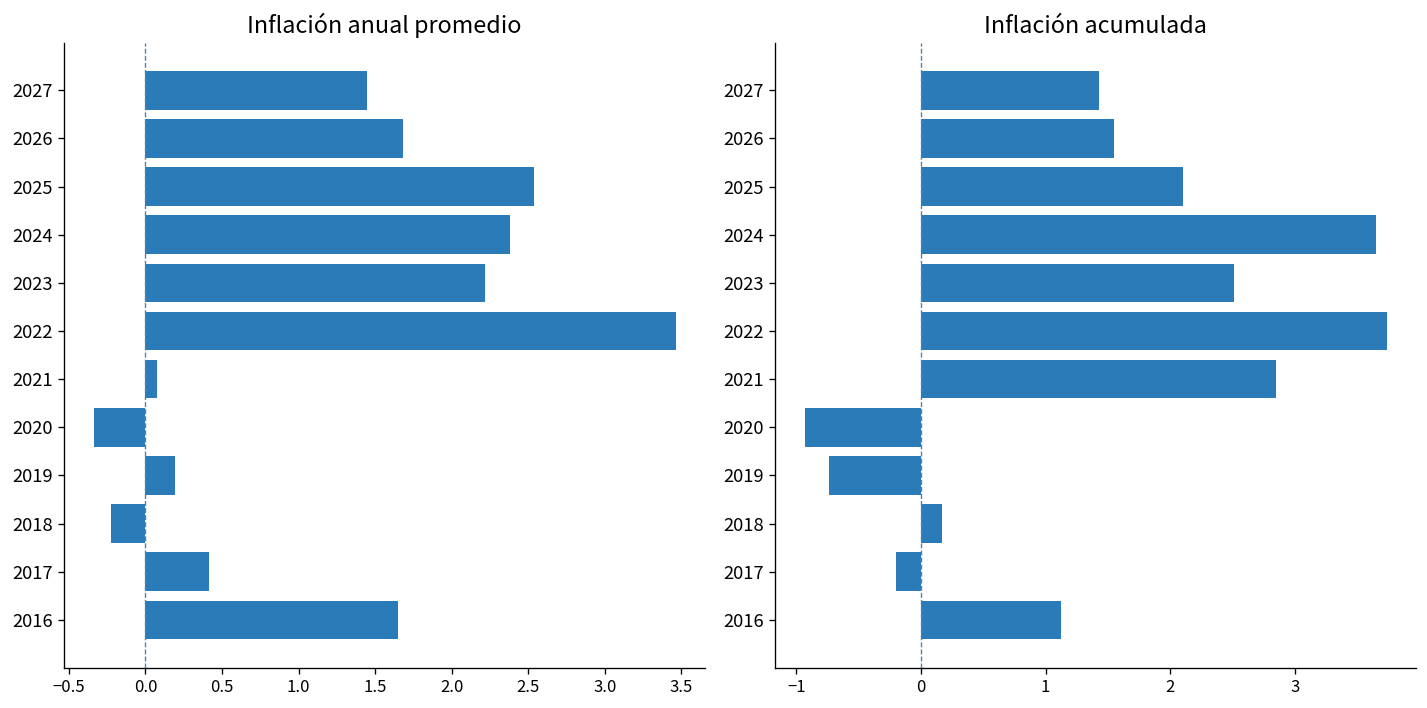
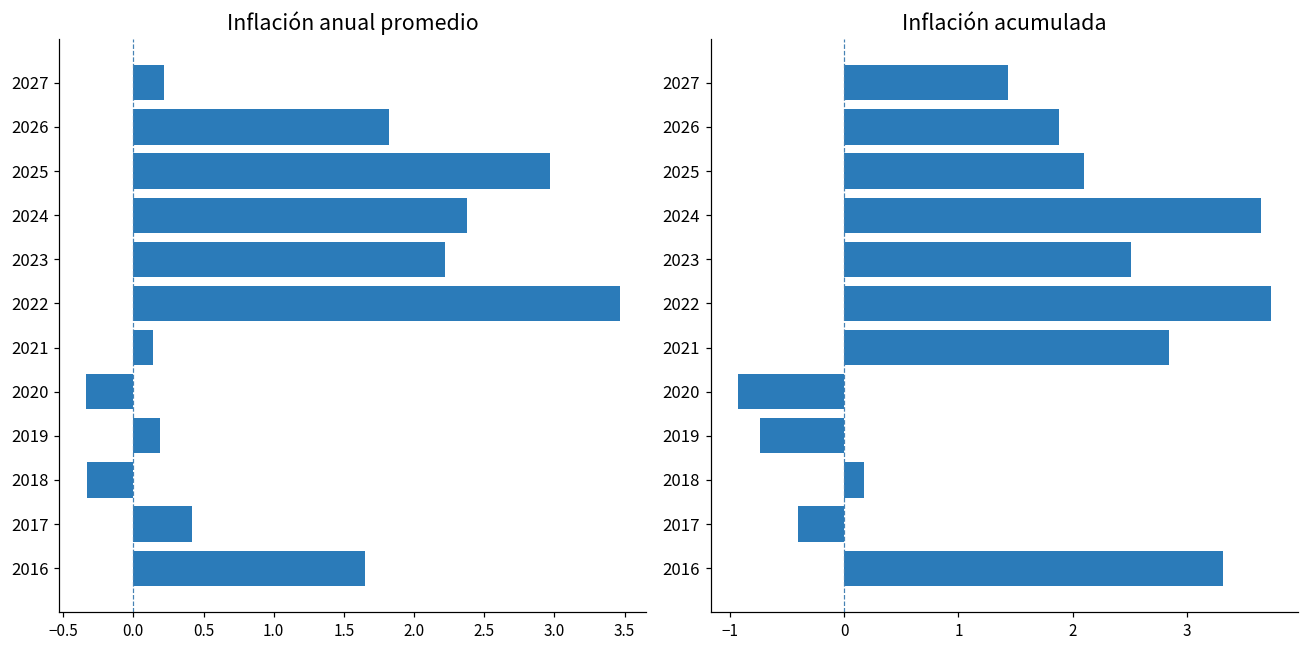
Inflación anual promedio, 2027: 1.45 -> 0.22
Inflación anual promedio, 2026: 1.68 -> 1.82
Inflación anual promedio, 2025: 2.54 -> 2.97
Inflación anual promedio, 2021: 0.08 -> 0.14
Inflación anual promedio, 2018: -0.22 -> -0.33
Inflación acumulada, 2026: 1.55 -> 1.88
Inflación acumulada, 2017: -0.20 -> -0.40
Inflación acumulada, 2016: 1.12 -> 3.32
